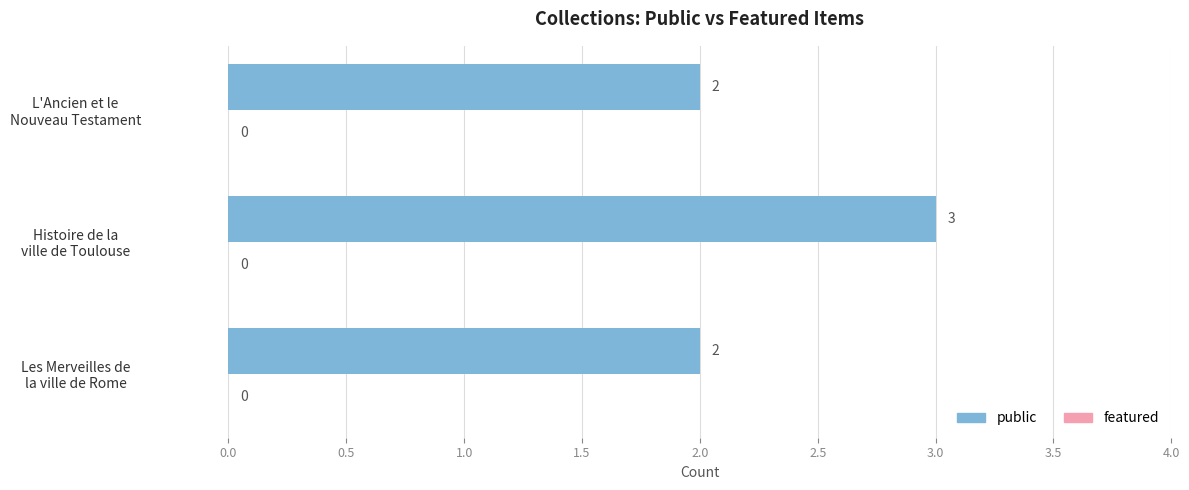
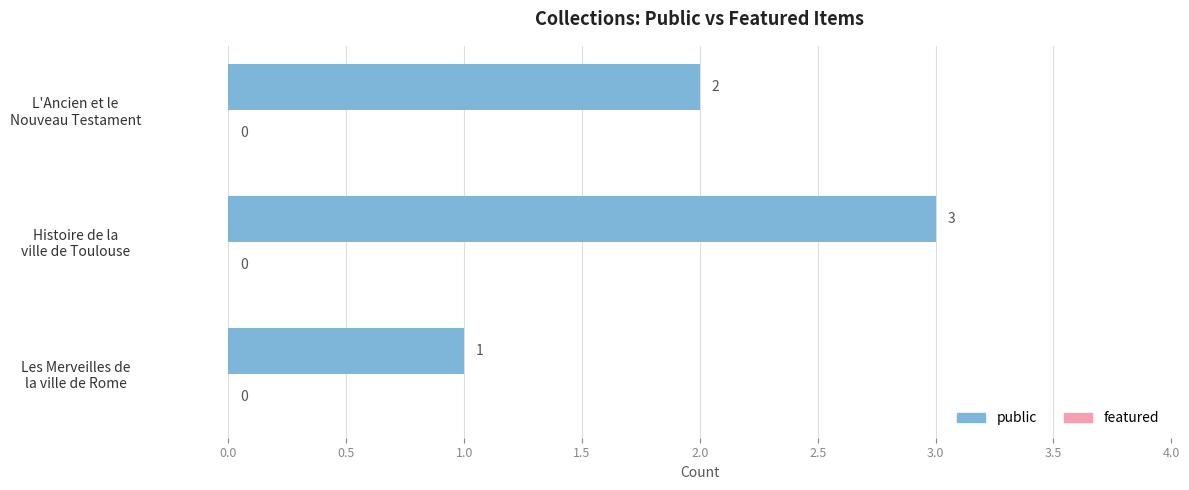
public, Les Merveilles de la ville de Rome: 2 -> 1
